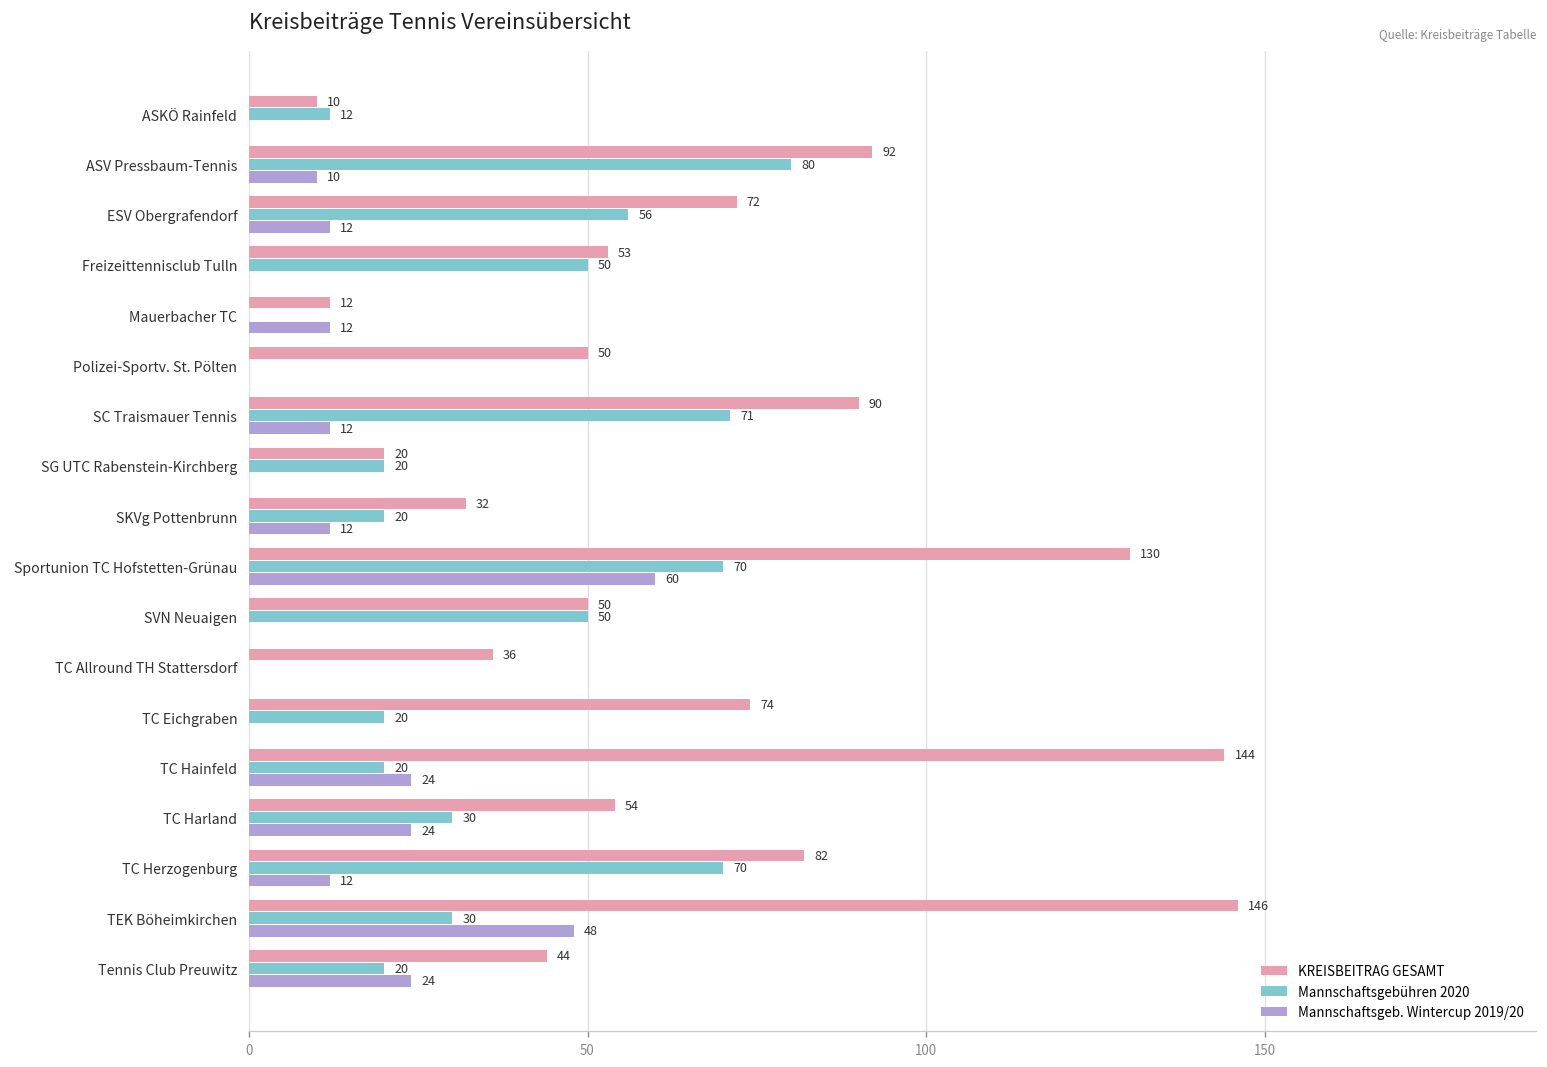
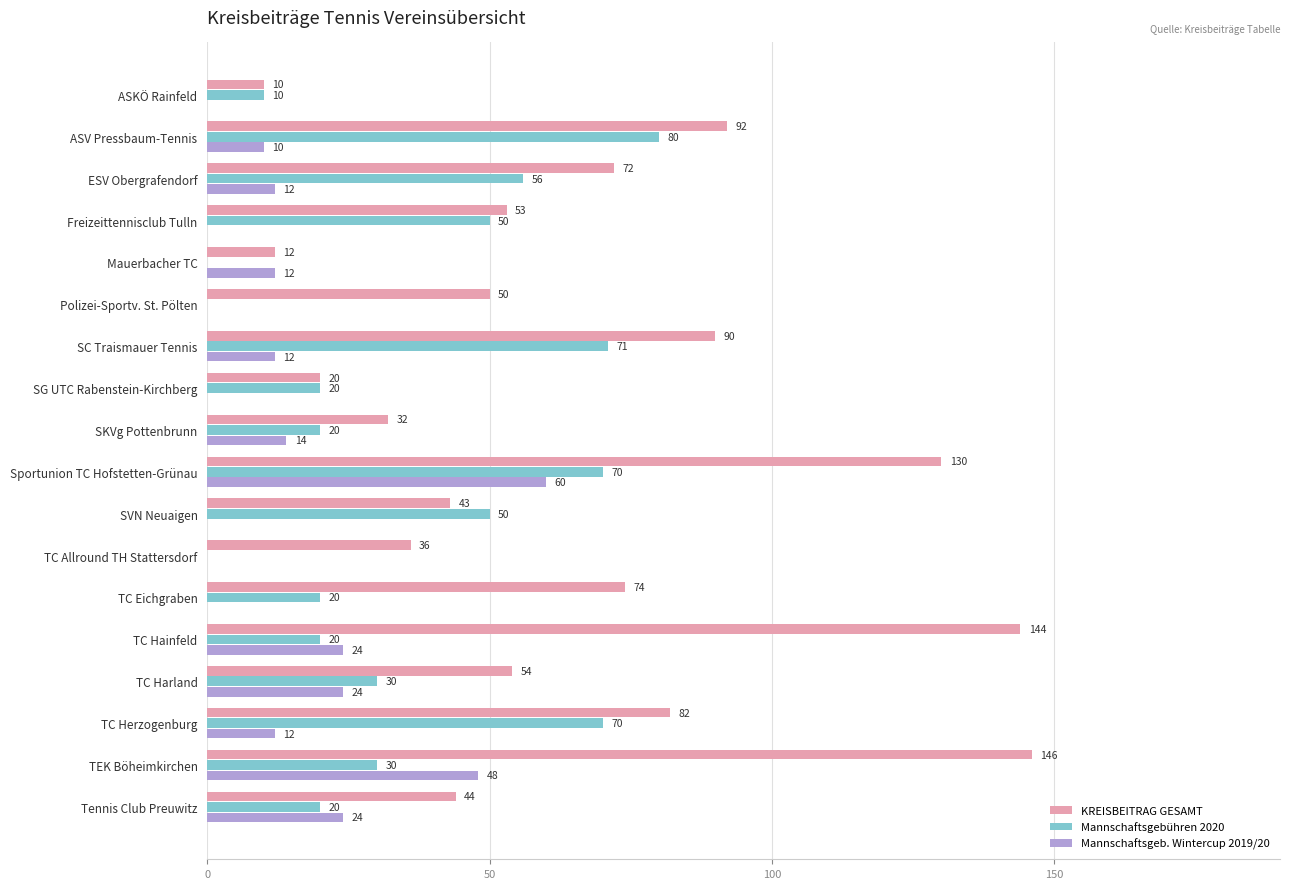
Mannschaftsgebühren 2020, ASKÖ Rainfeld: 12 -> 10
Mannschaftsgeb. Wintercup 2019/20, SKVg Pottenbrunn: 12 -> 14
KREISBEITRAG GESAMT, SVN Neuaigen: 50 -> 43
